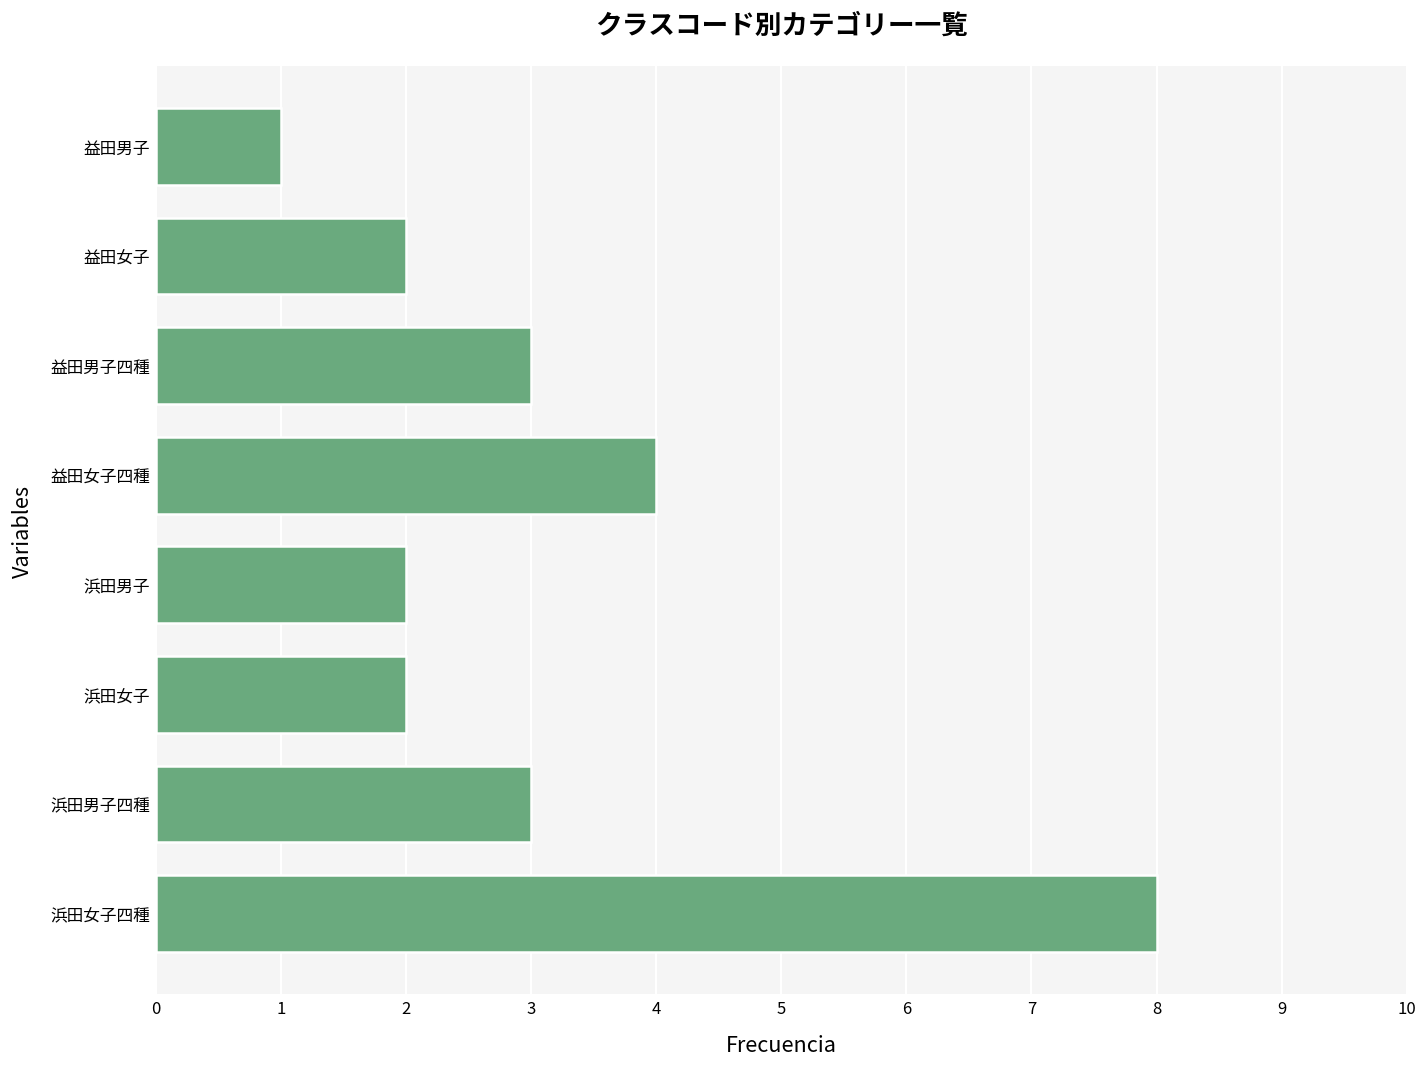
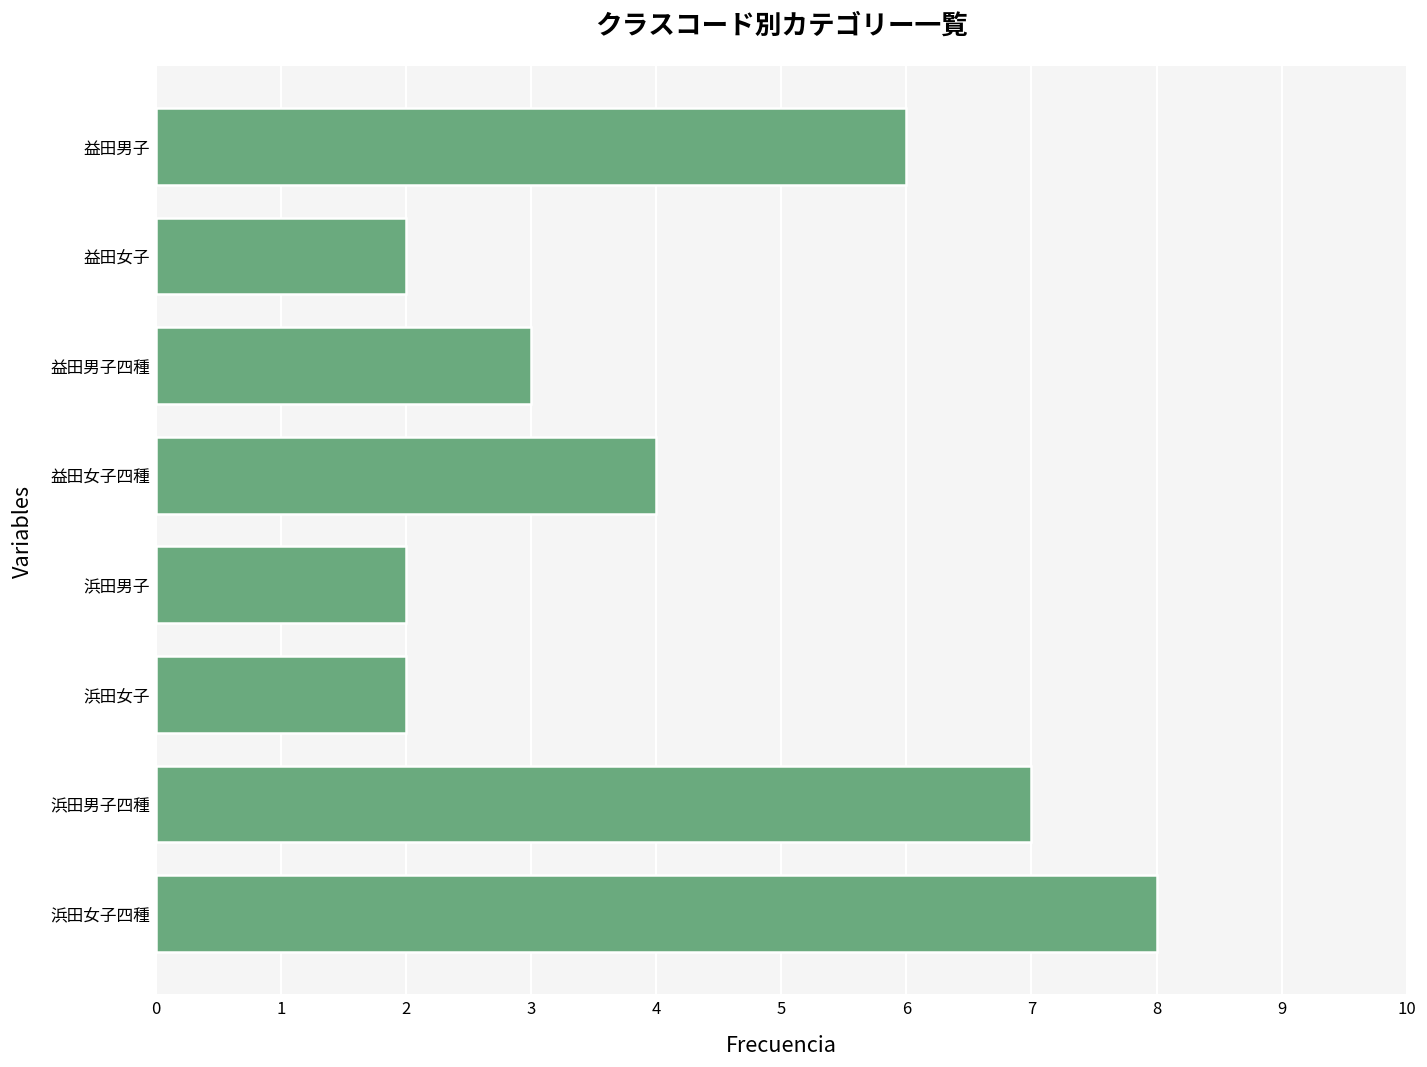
益田男子: 1 -> 6
浜田男子四種: 3 -> 7
